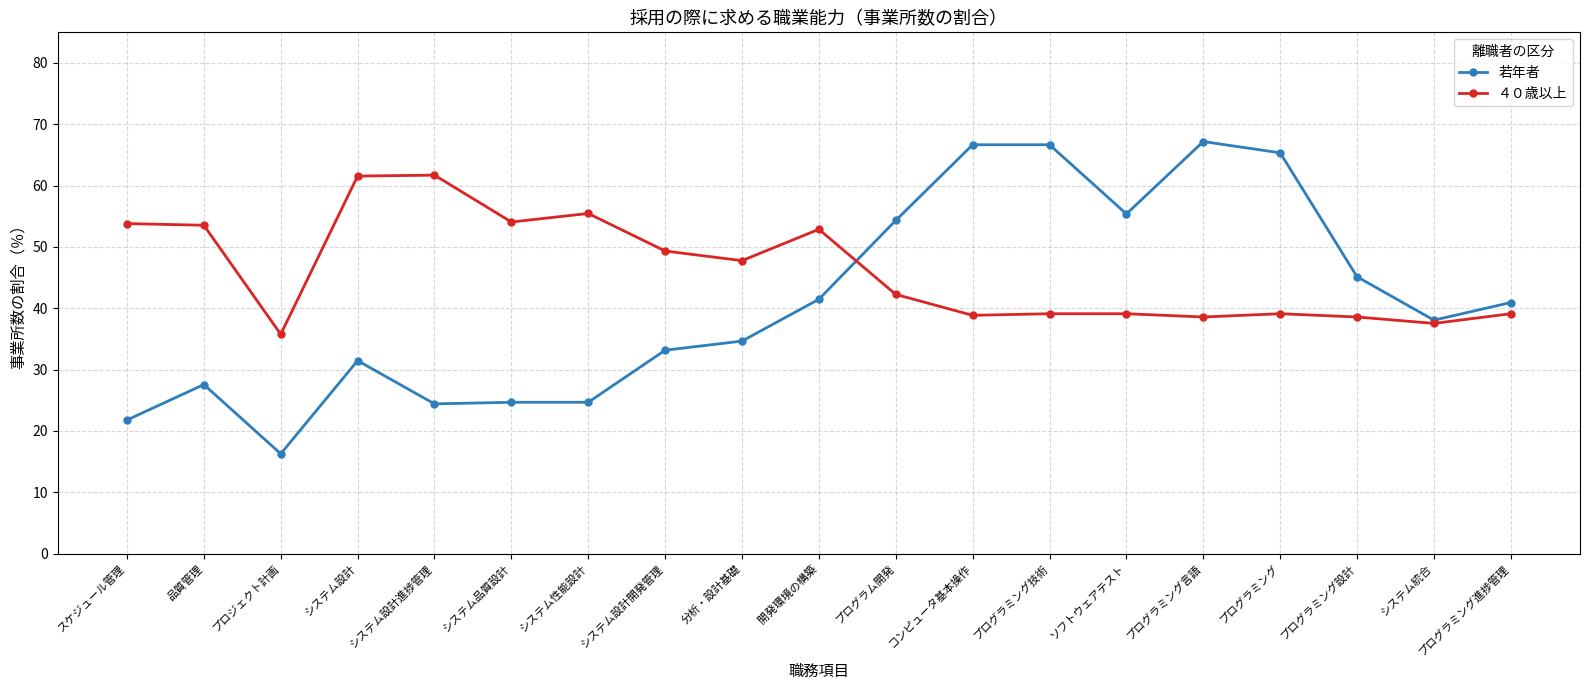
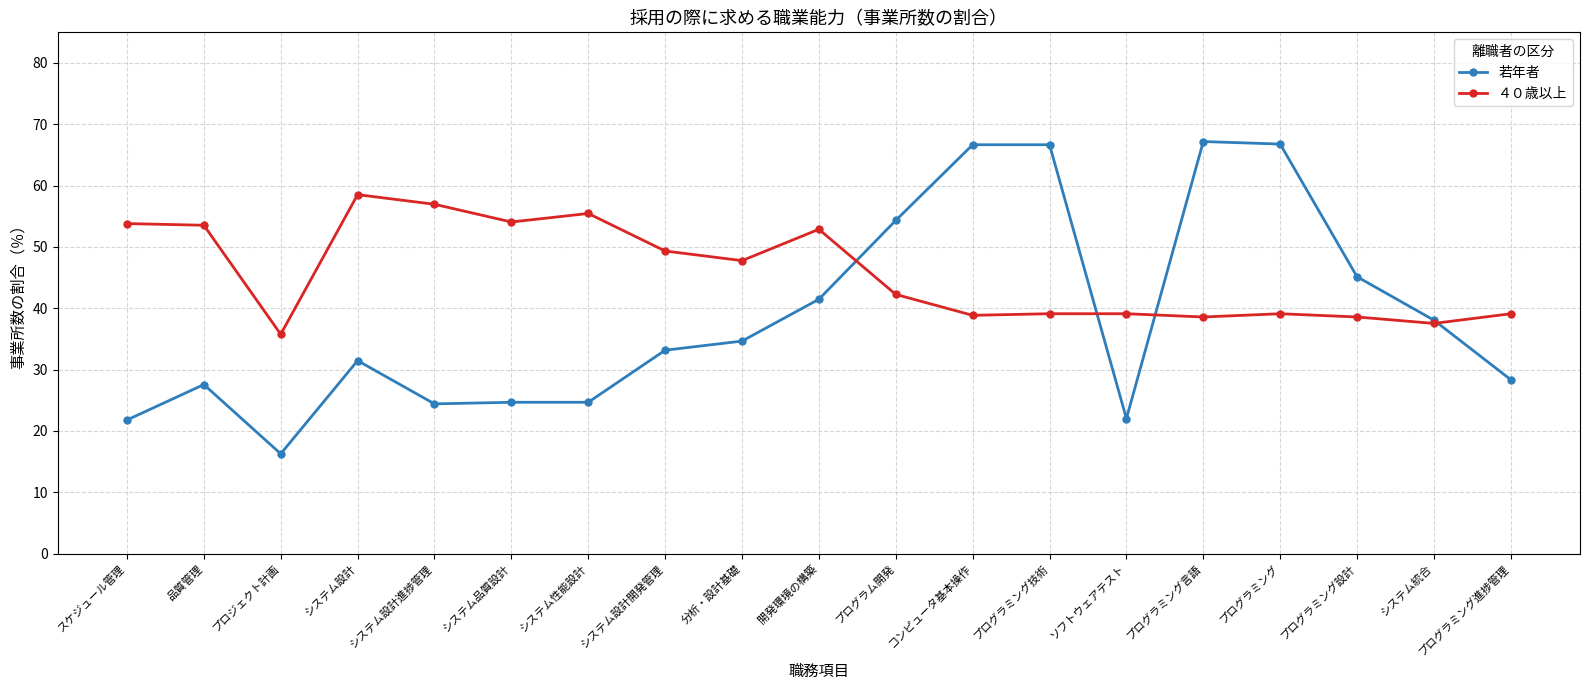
４０歳以上, システム設計: 62 -> 59
４０歳以上, システム設計進捗管理: 62 -> 57
若年者, ソフトウェアテスト: 55 -> 22
若年者, プログラミング: 65 -> 67
若年者, プログラミング進捗管理: 41 -> 28
